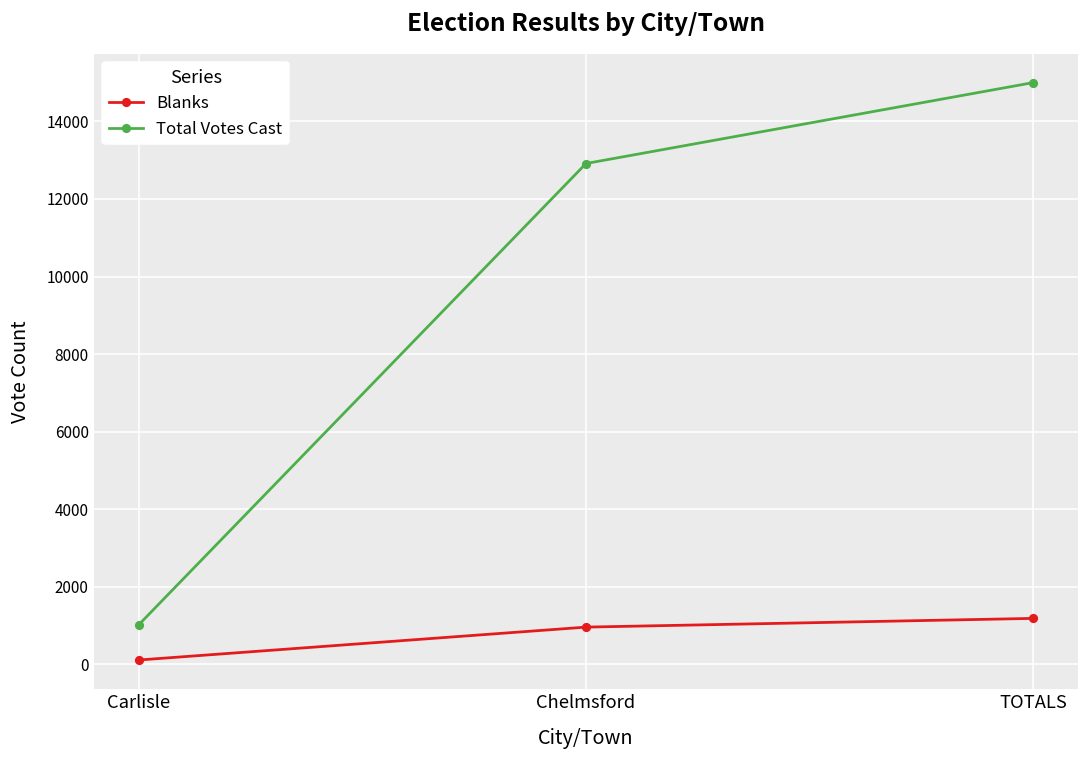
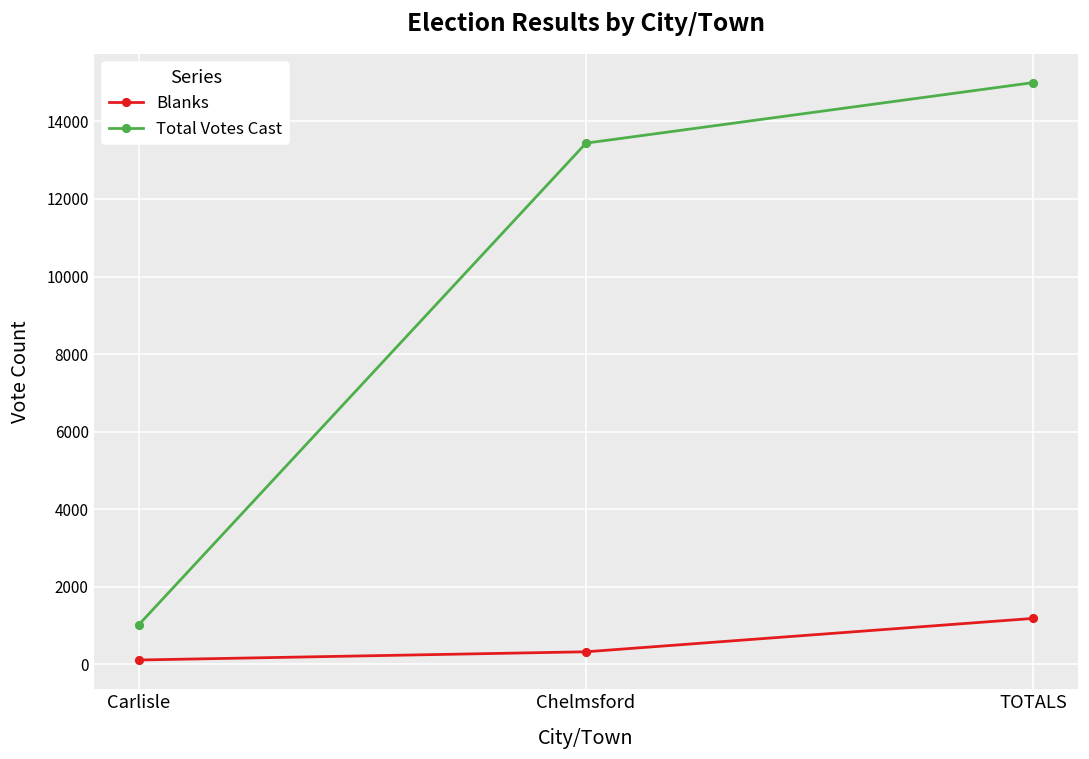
Blanks, Chelmsford: 1000 -> 300
Total Votes Cast, Chelmsford: 12900 -> 13400
